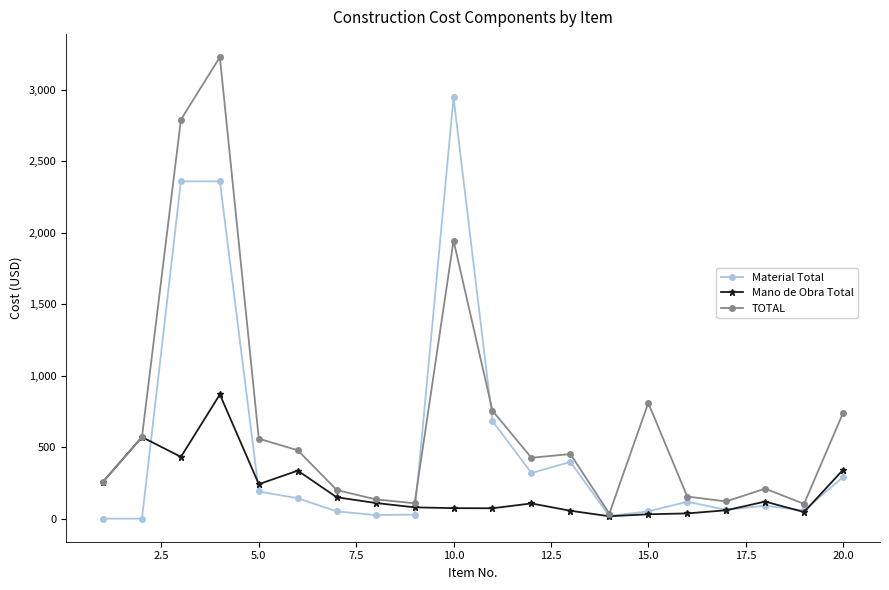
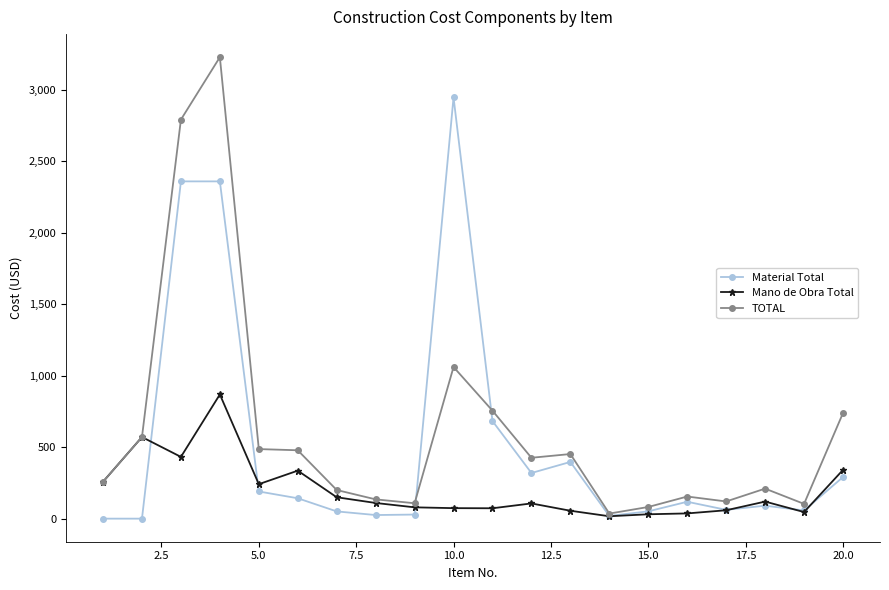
TOTAL, 5.0: 560 -> 490
TOTAL, 10.0: 1,950 -> 1,060
TOTAL, 15.0: 810 -> 80
